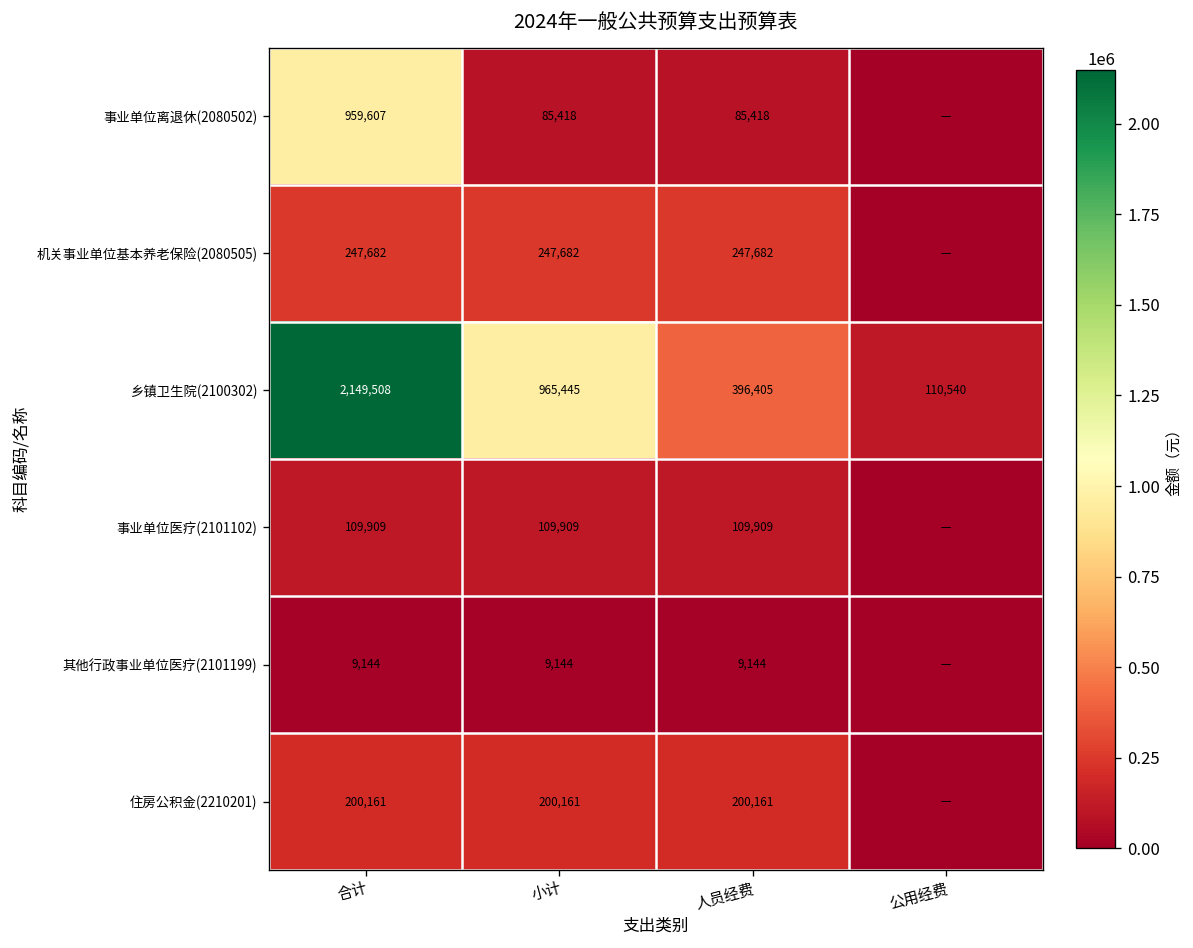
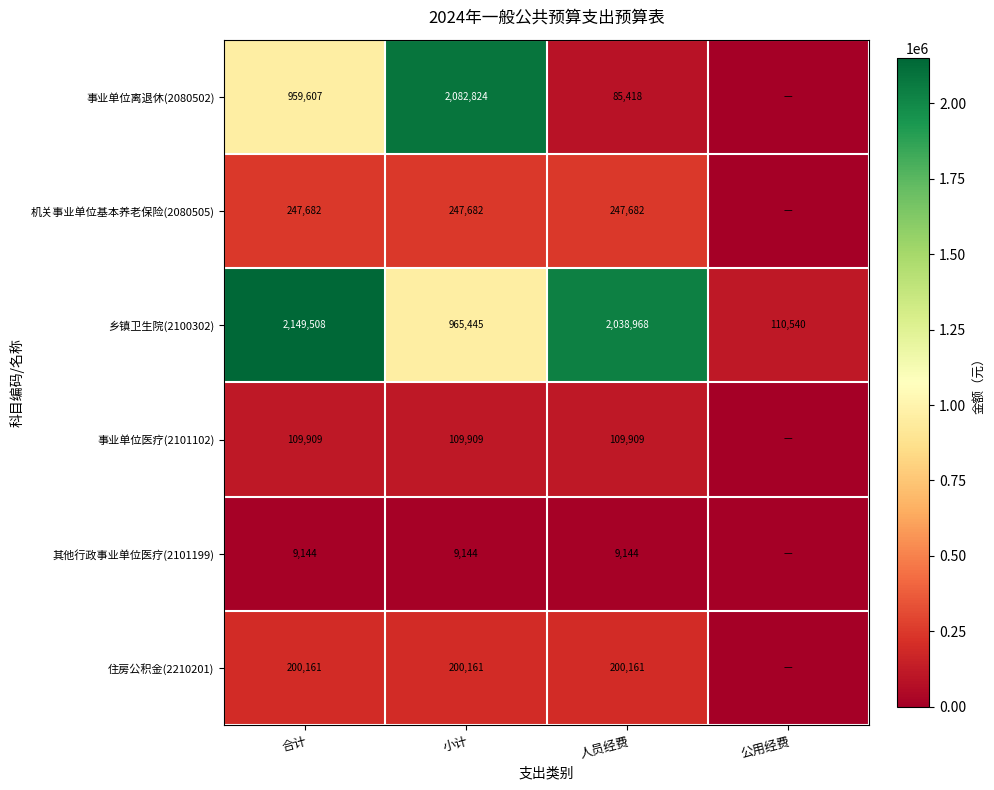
事业单位离退休(2080502), 小计: 85,418 -> 2,082,824
乡镇卫生院(2100302), 人员经费: 396,405 -> 2,038,968
